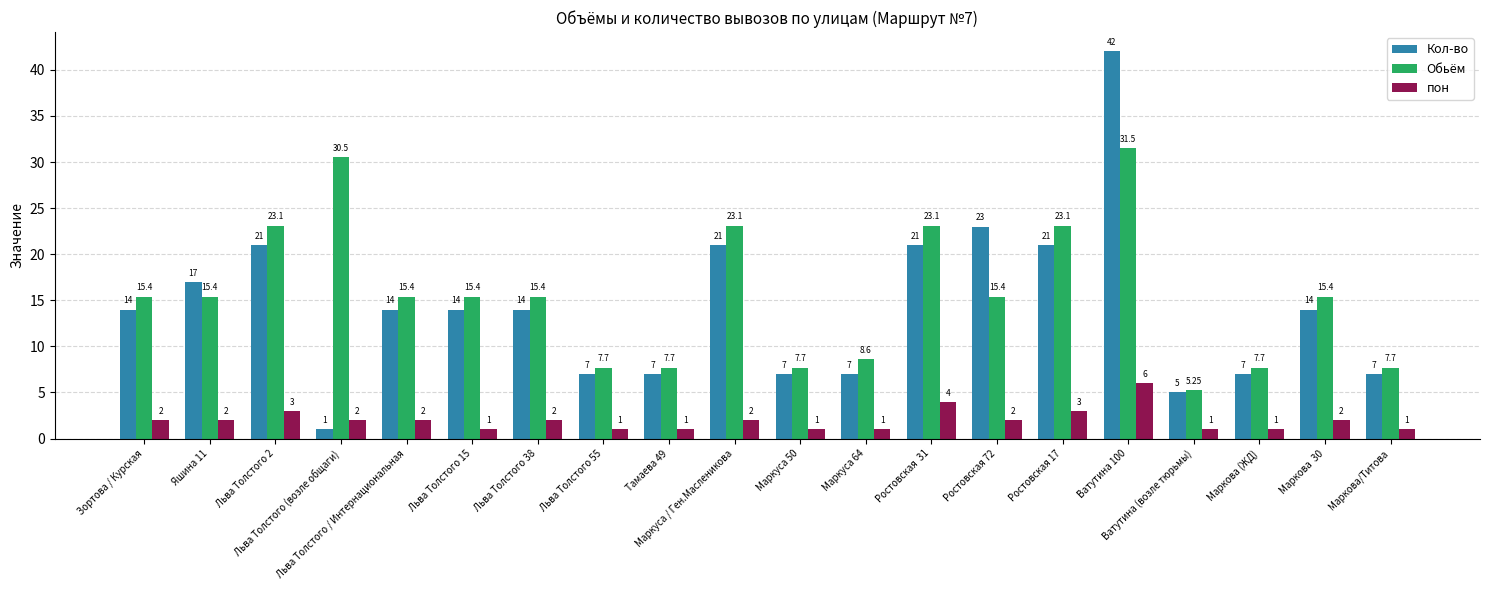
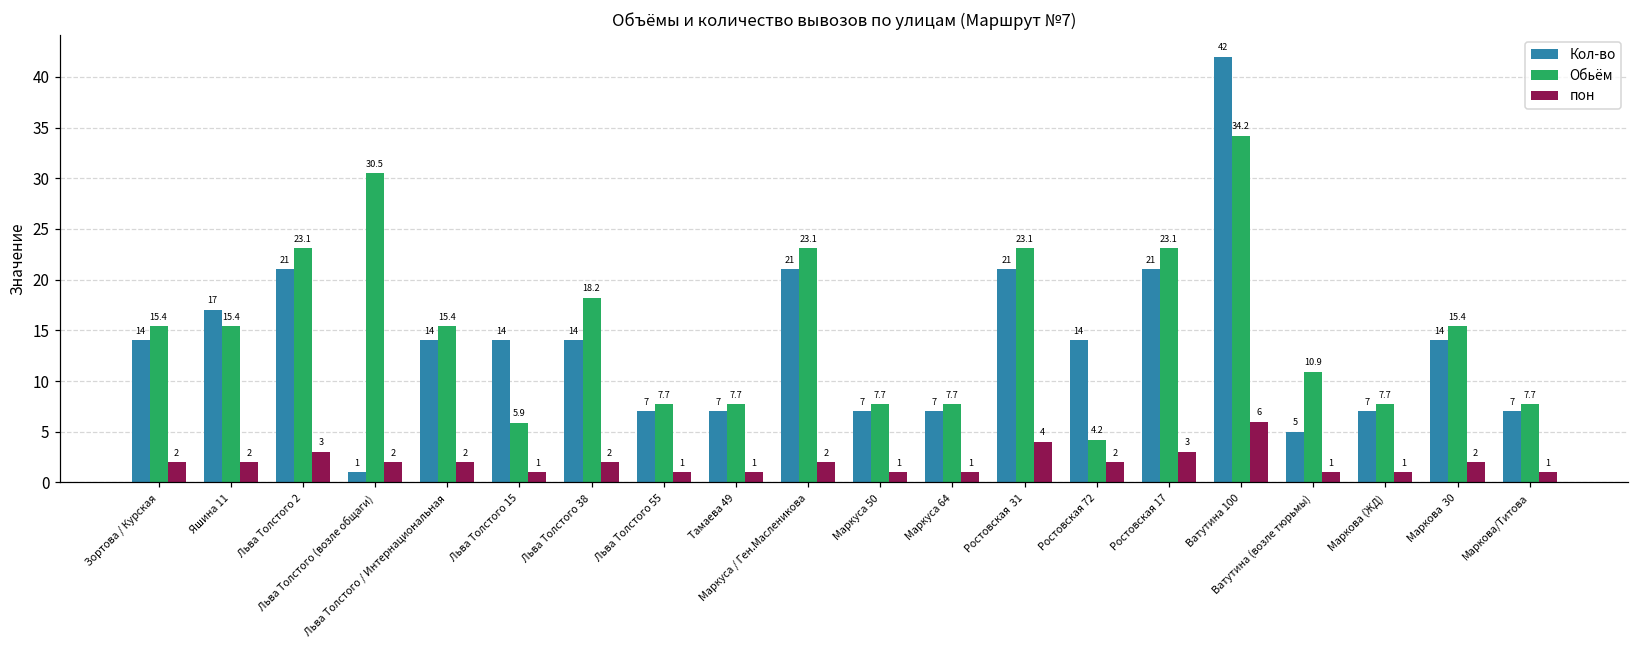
Обьём, Льва Толстого 15: 15.4 -> 5.9
Обьём, Льва Толстого 38: 15.4 -> 18.2
Обьём, Маркуса 64: 8.6 -> 7.7
Кол-во, Ростовская 72: 23 -> 14
Обьём, Ростовская 72: 15.4 -> 4.2
Обьём, Ватутина 100: 31.5 -> 34.2
Обьём, Ватутина (возле тюрьмы): 5.25 -> 10.9
